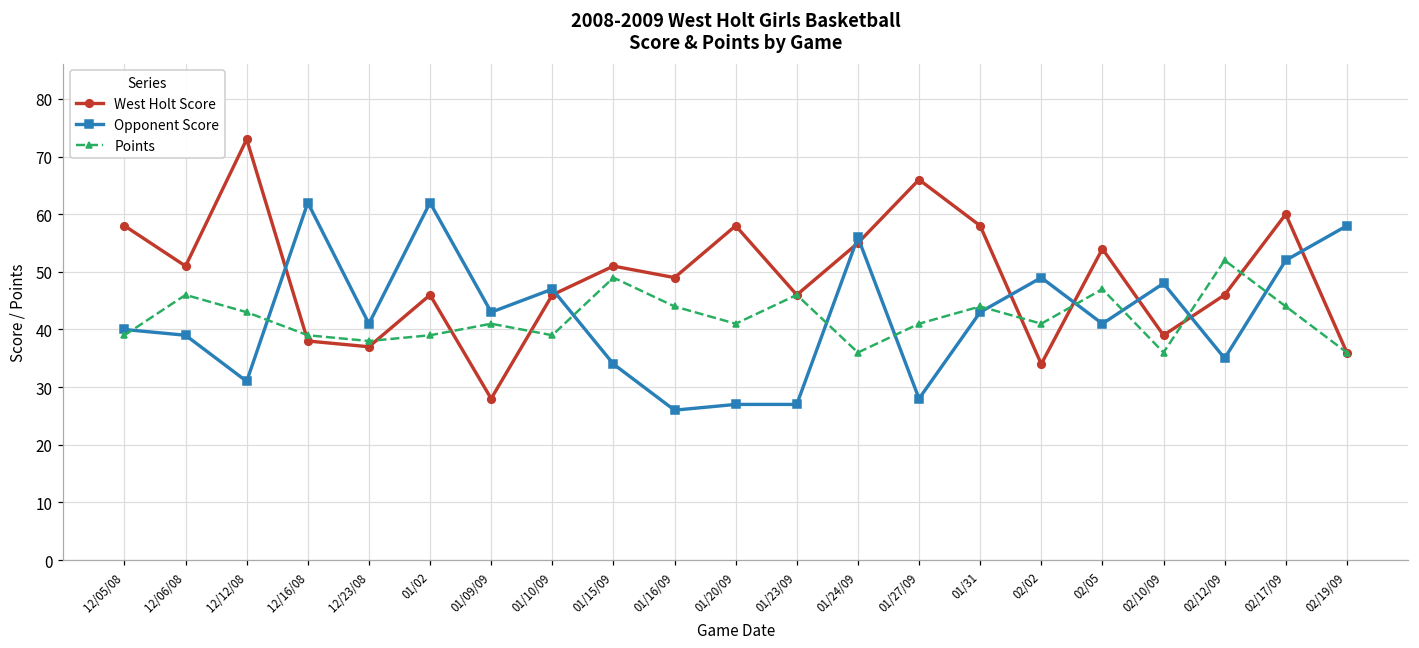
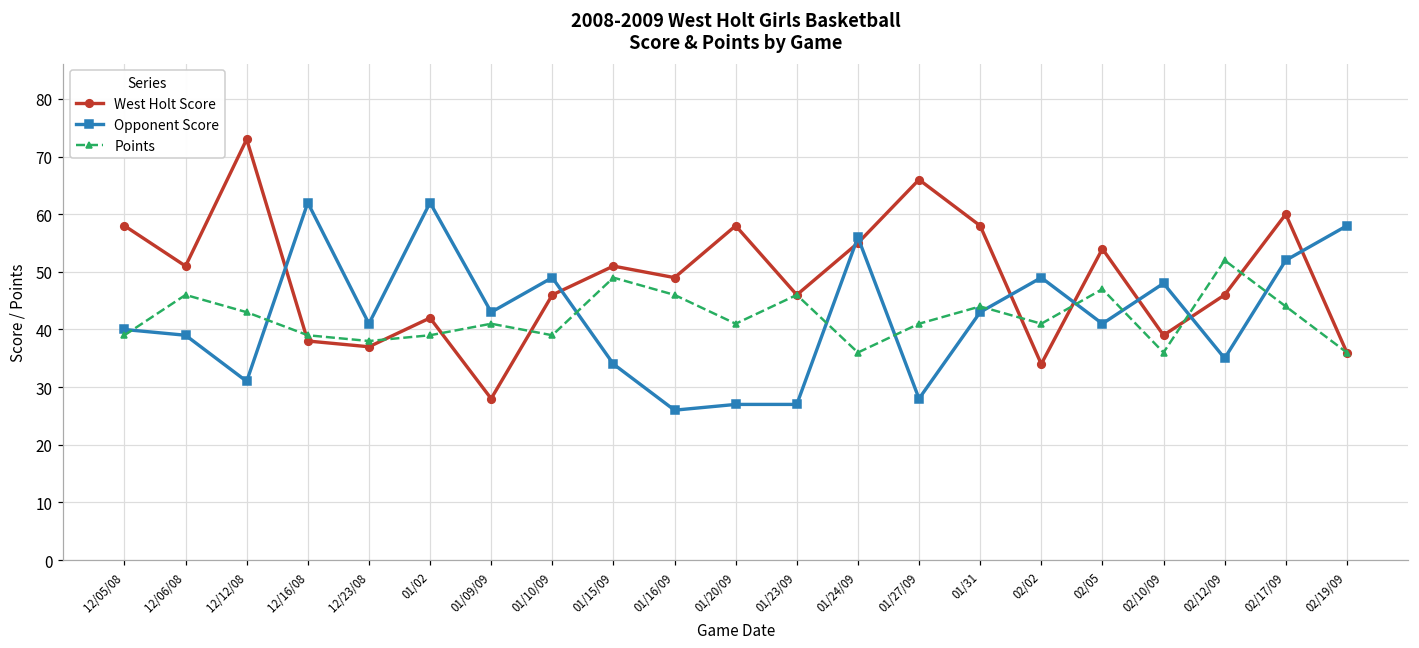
West Holt Score, 01/02: 46 -> 42
Opponent Score, 01/10/09: 47 -> 49
Points, 01/16/09: 44 -> 46
